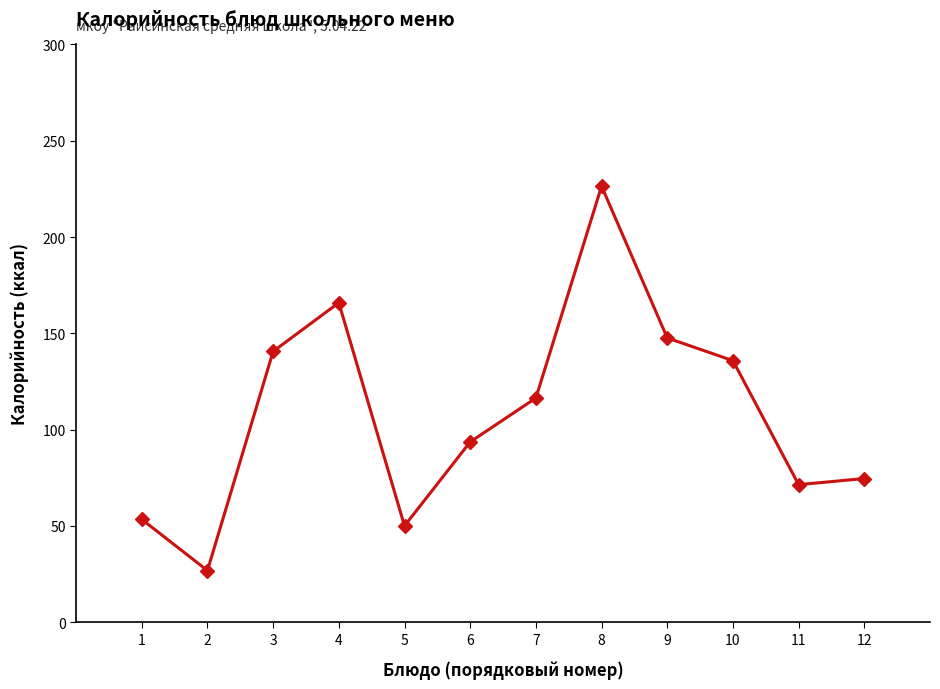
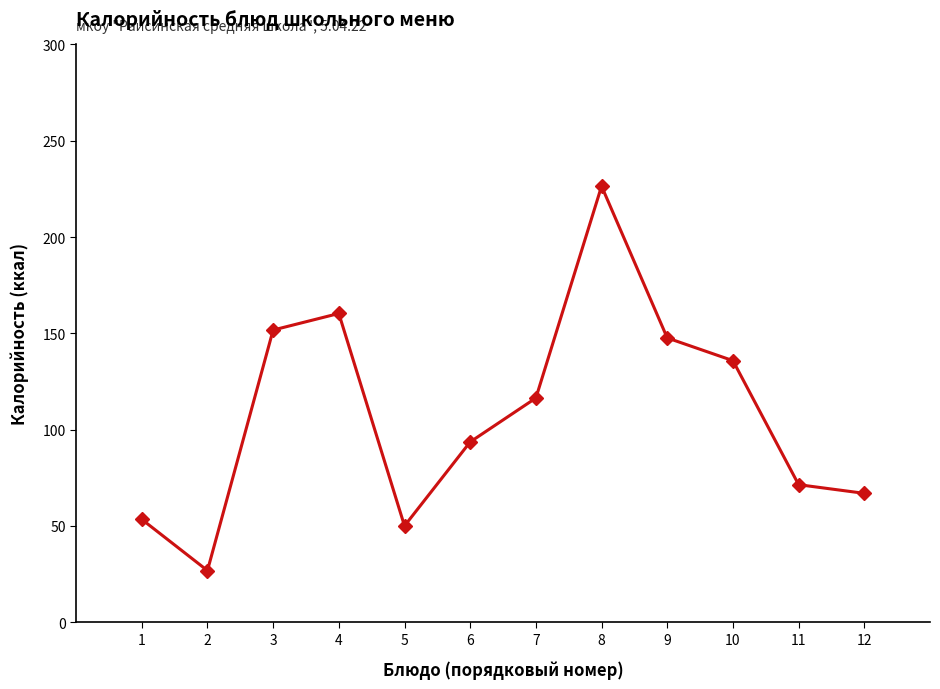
3: 141 -> 152
4: 166 -> 160
12: 75 -> 67
